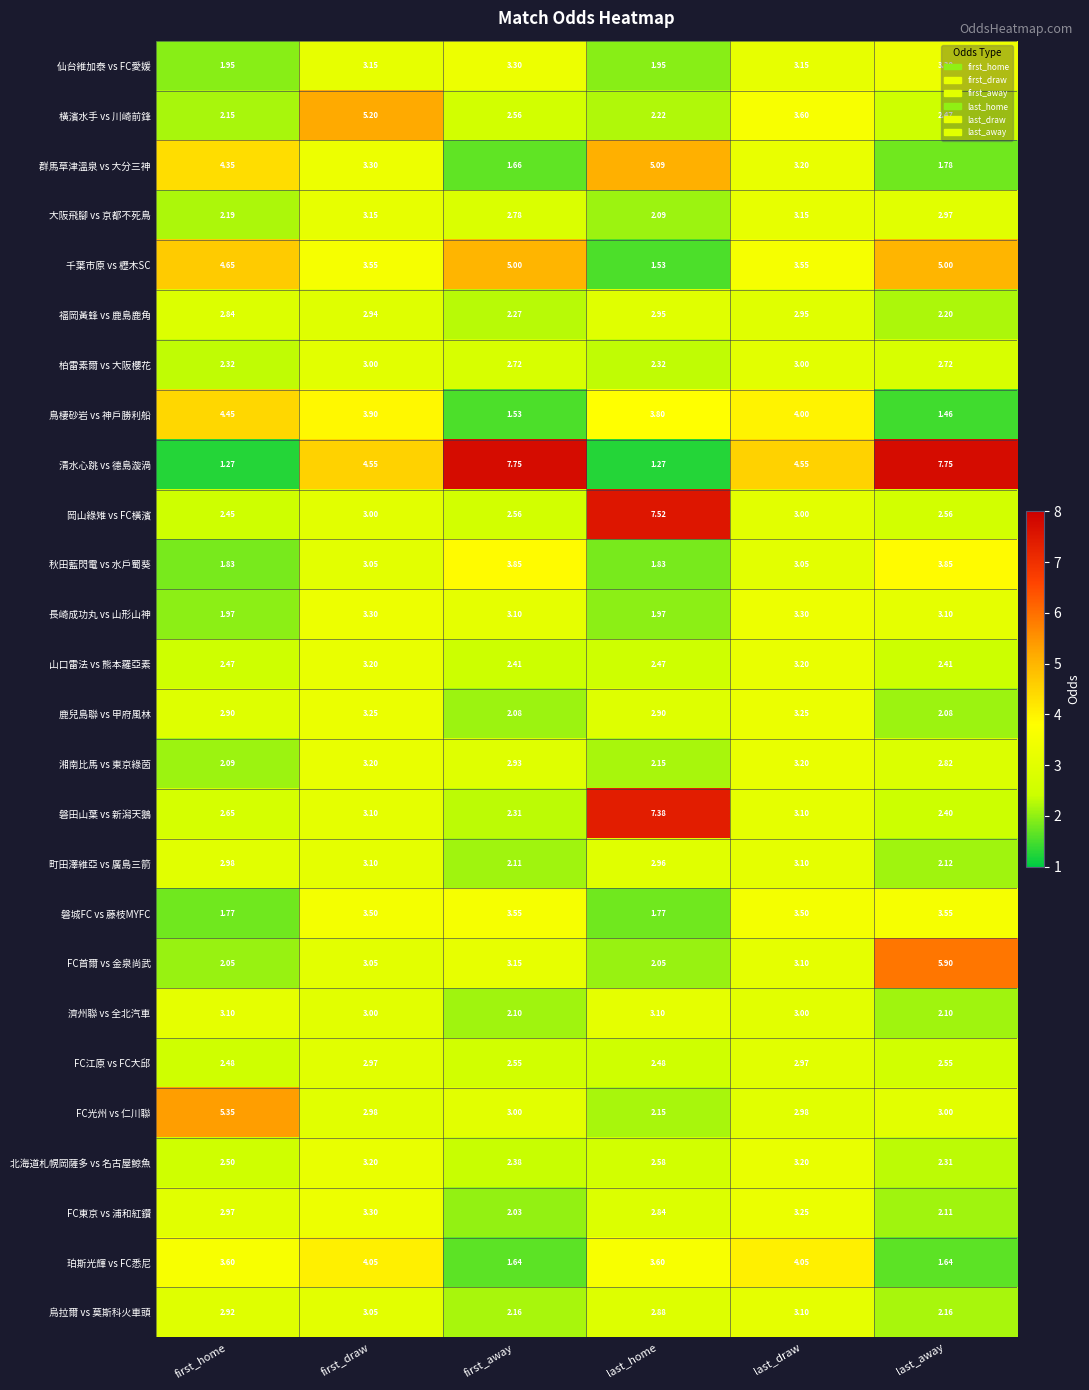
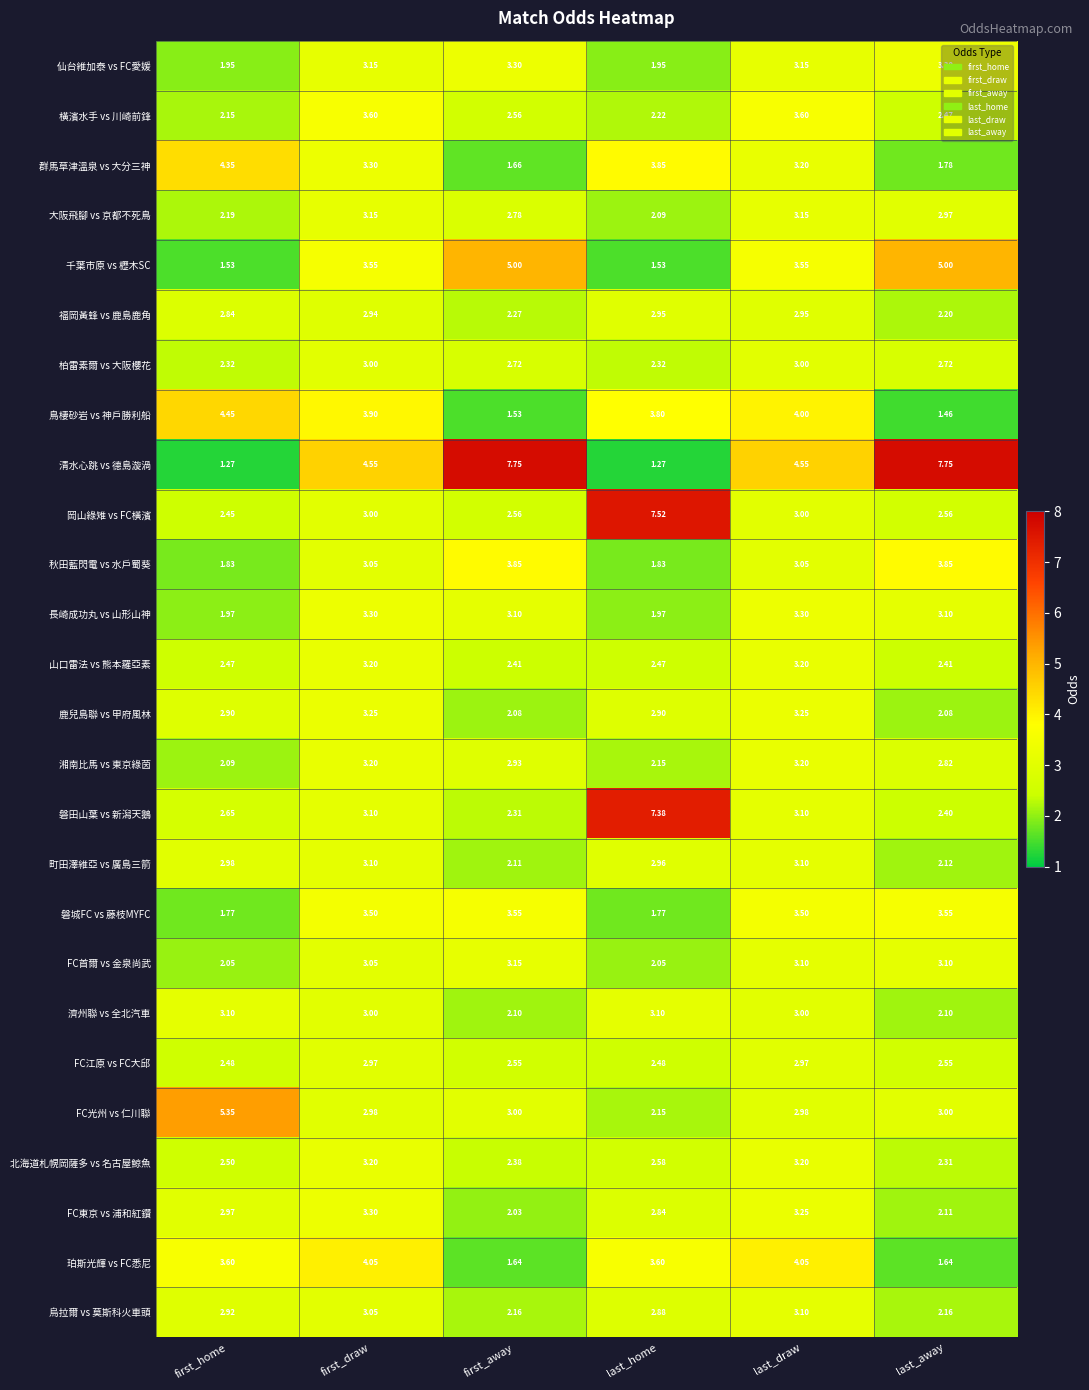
橫濱水手 vs 川崎前鋒, first_draw: 5.20 -> 3.60
群馬草津溫泉 vs 大分三神, last_home: 5.09 -> 3.85
千葉市原 vs 櫪木SC, first_home: 4.65 -> 1.53
FC首爾 vs 金泉尚武, last_away: 5.90 -> 3.10
